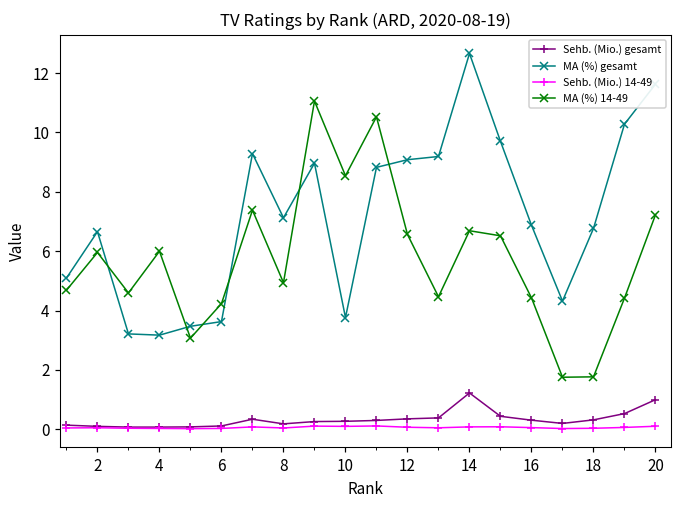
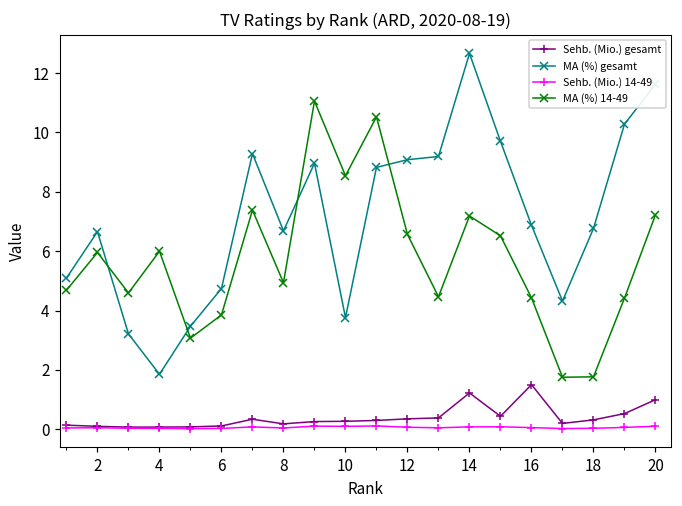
MA (%) gesamt, 4: 3.2 -> 1.9
MA (%) gesamt, 6: 3.6 -> 4.7
MA (%) 14-49, 6: 4.2 -> 3.9
MA (%) gesamt, 8: 7.1 -> 6.7
MA (%) 14-49, 14: 6.7 -> 7.2
Sehb. (Mio.) gesamt, 16: 0.3 -> 1.5
